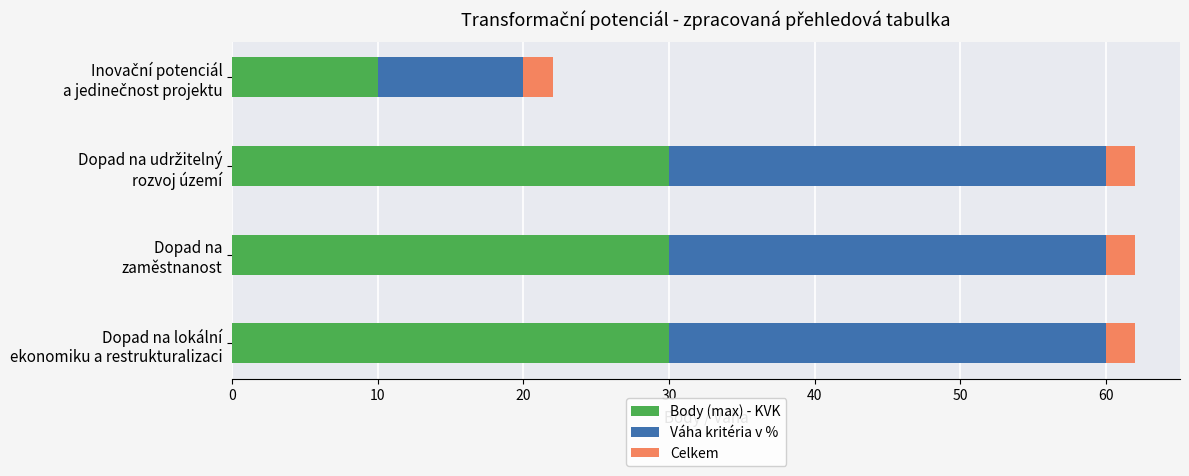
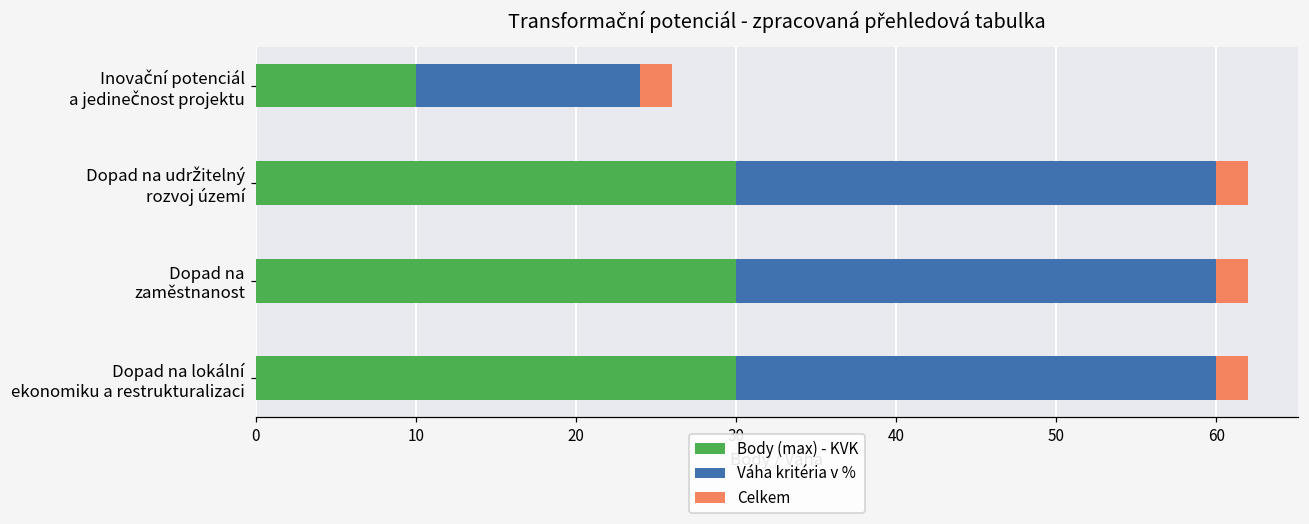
Váha kritéria v %, Inovační potenciál a jedinečnost projektu: 10 -> 14
